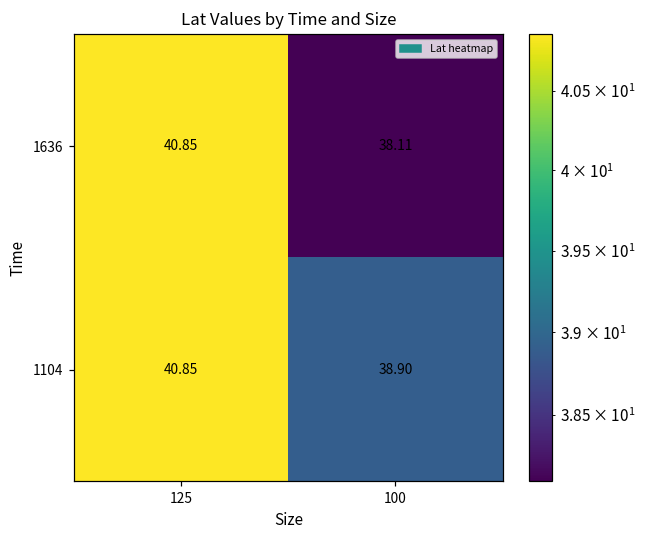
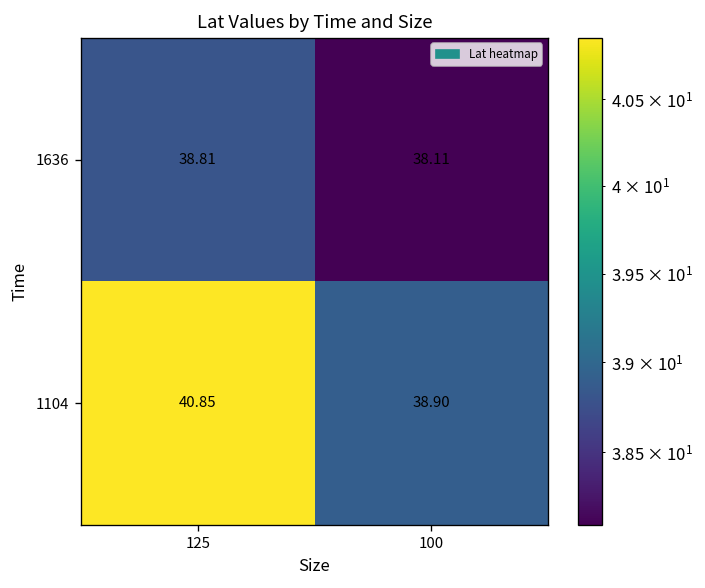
1636, 125: 40.85 -> 38.81
